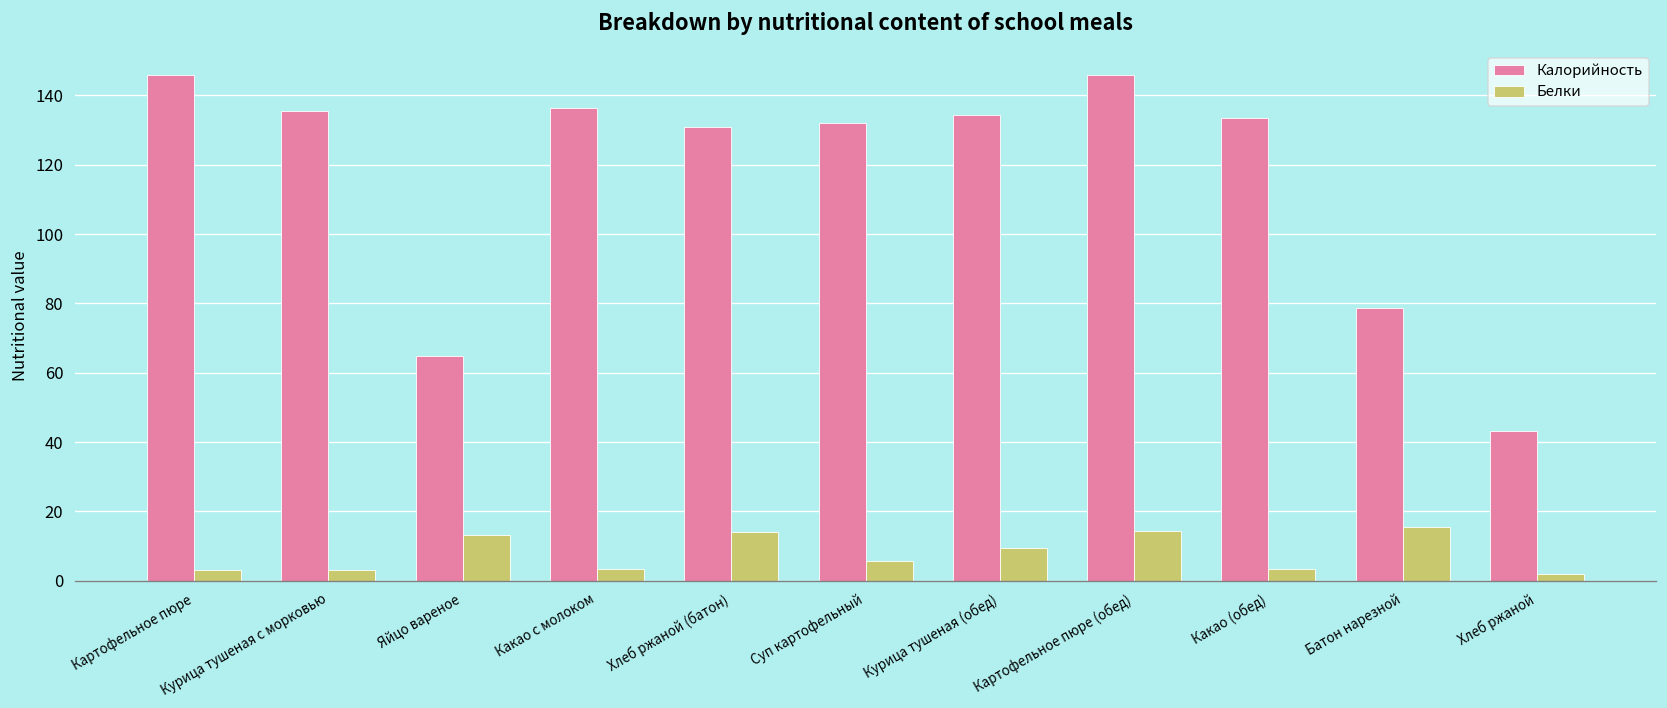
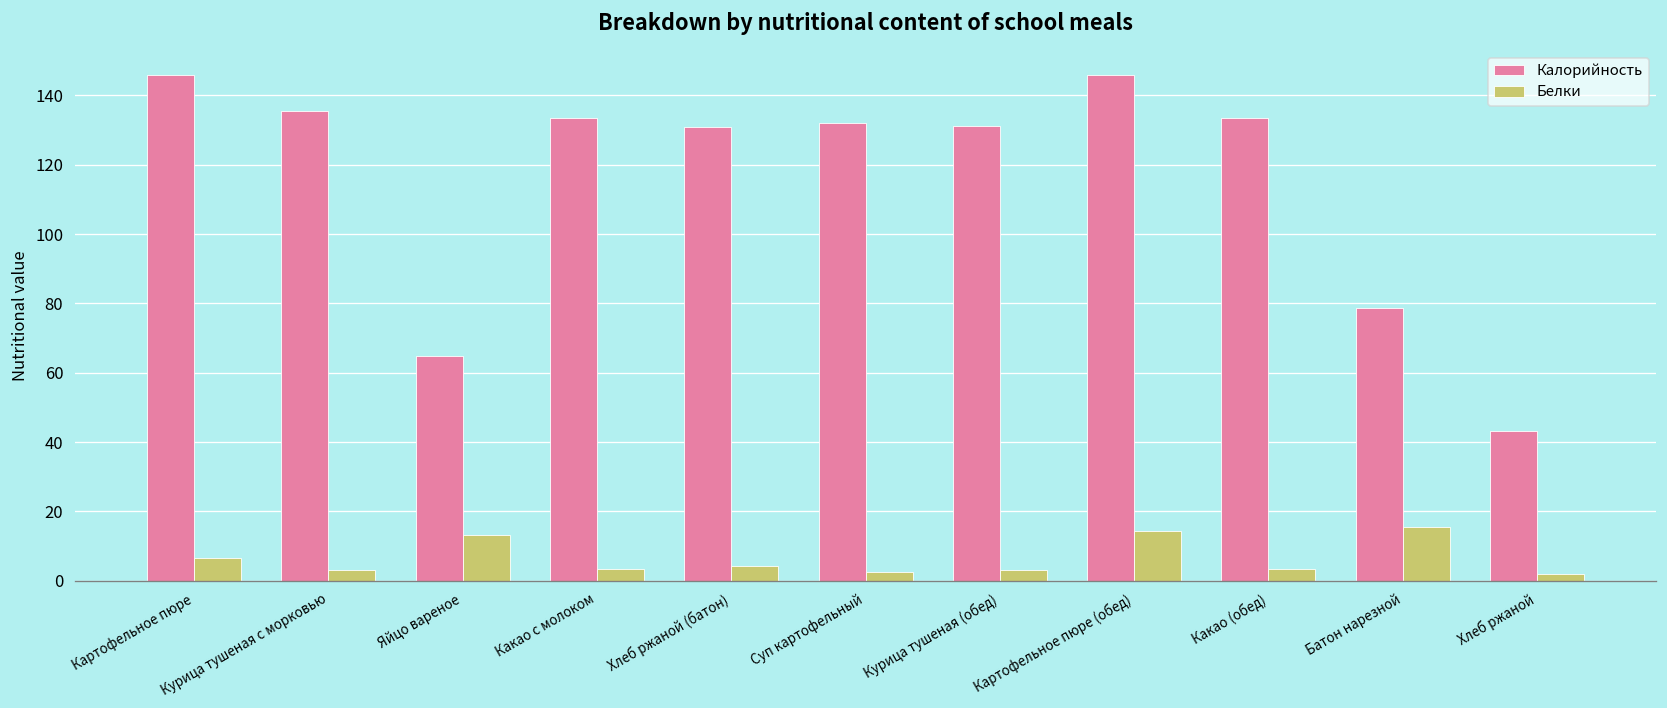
Белки, Картофельное пюре: 3 -> 7
Калорийность, Какао с молоком: 136 -> 133
Белки, Хлеб ржаной (батон): 14 -> 4
Белки, Суп картофельный: 6 -> 2
Калорийность, Курица тушеная (обед): 134 -> 131
Белки, Курица тушеная (обед): 9 -> 3
